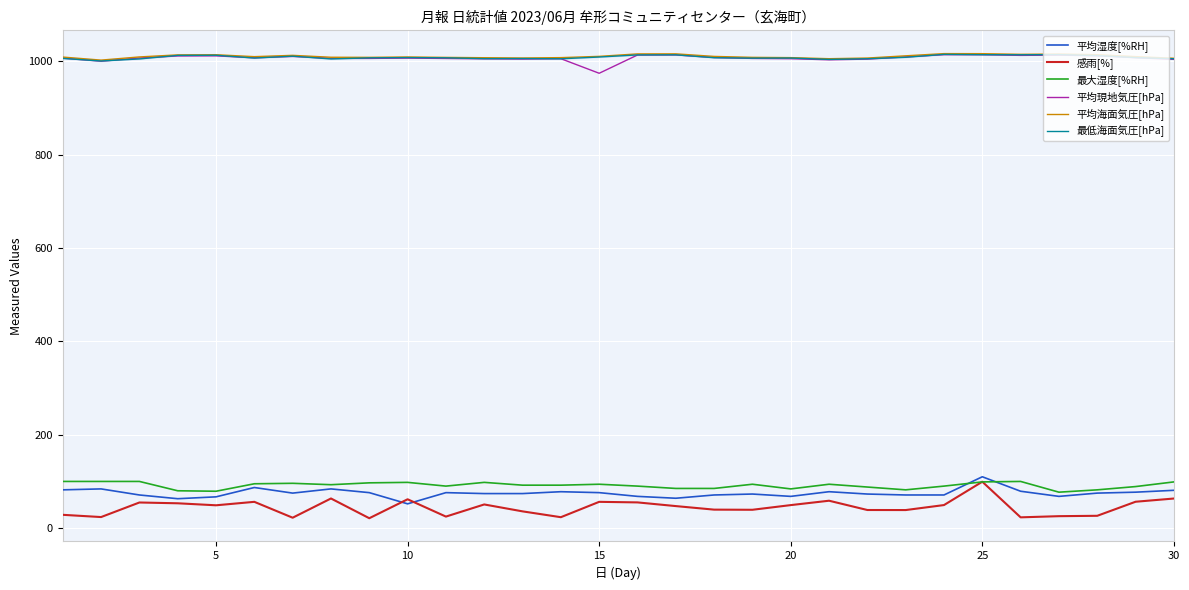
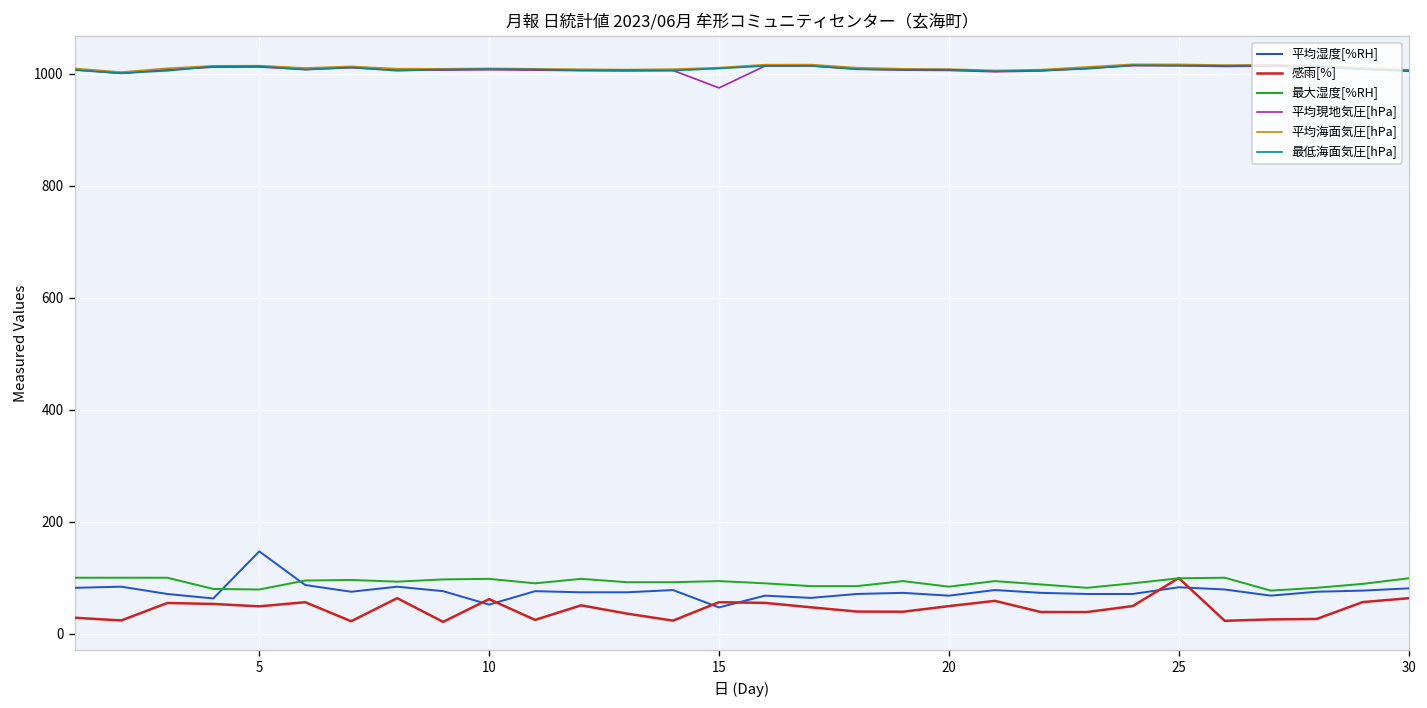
平均湿度[%RH], 5: 70 -> 150
平均湿度[%RH], 15: 80 -> 50
平均湿度[%RH], 25: 110 -> 80
